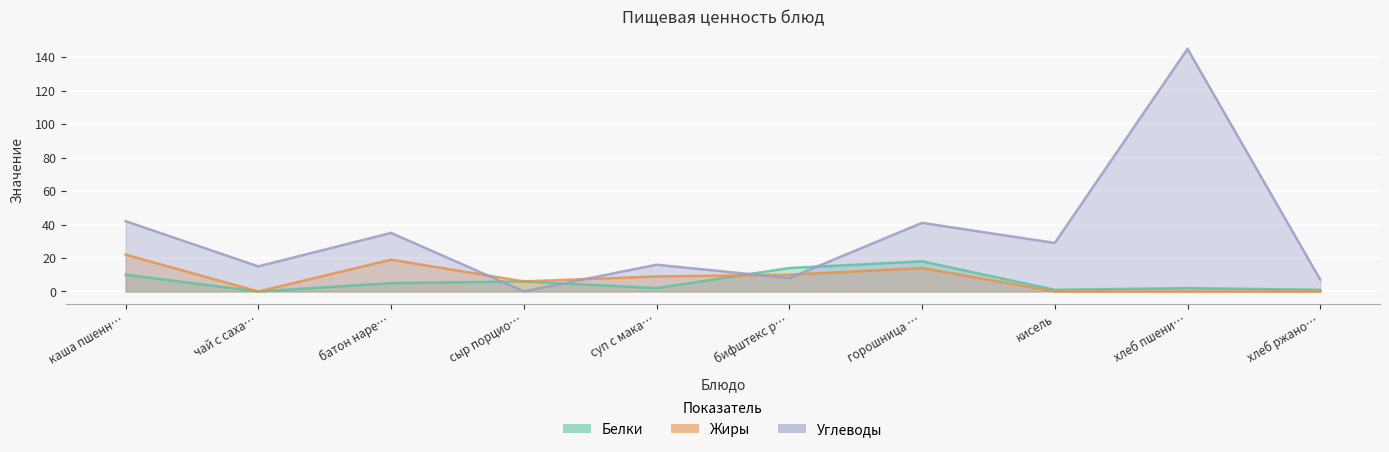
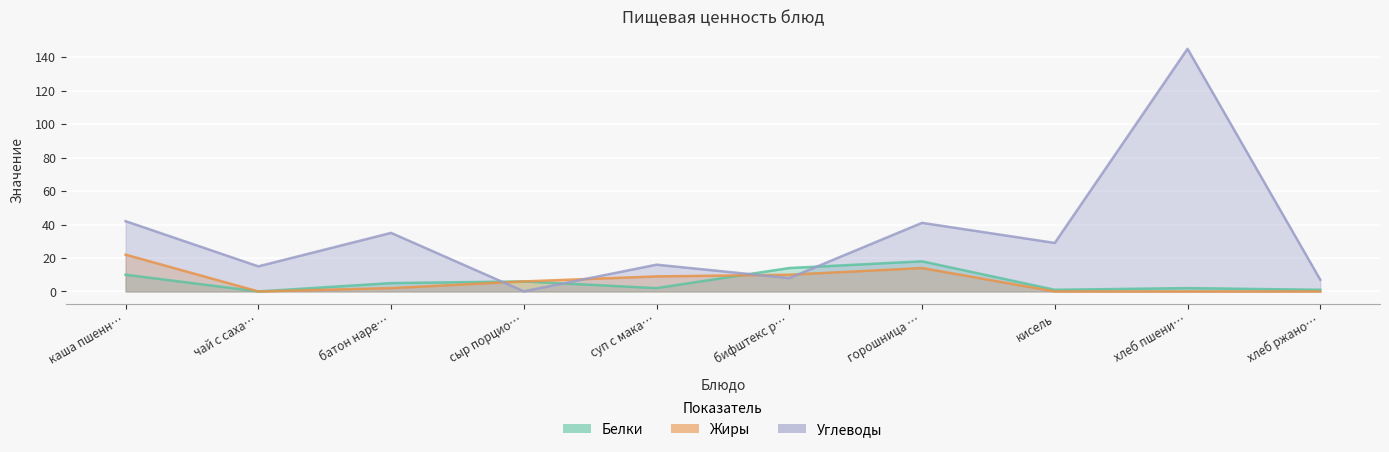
Жиры, батон наре…: 19 -> 2
